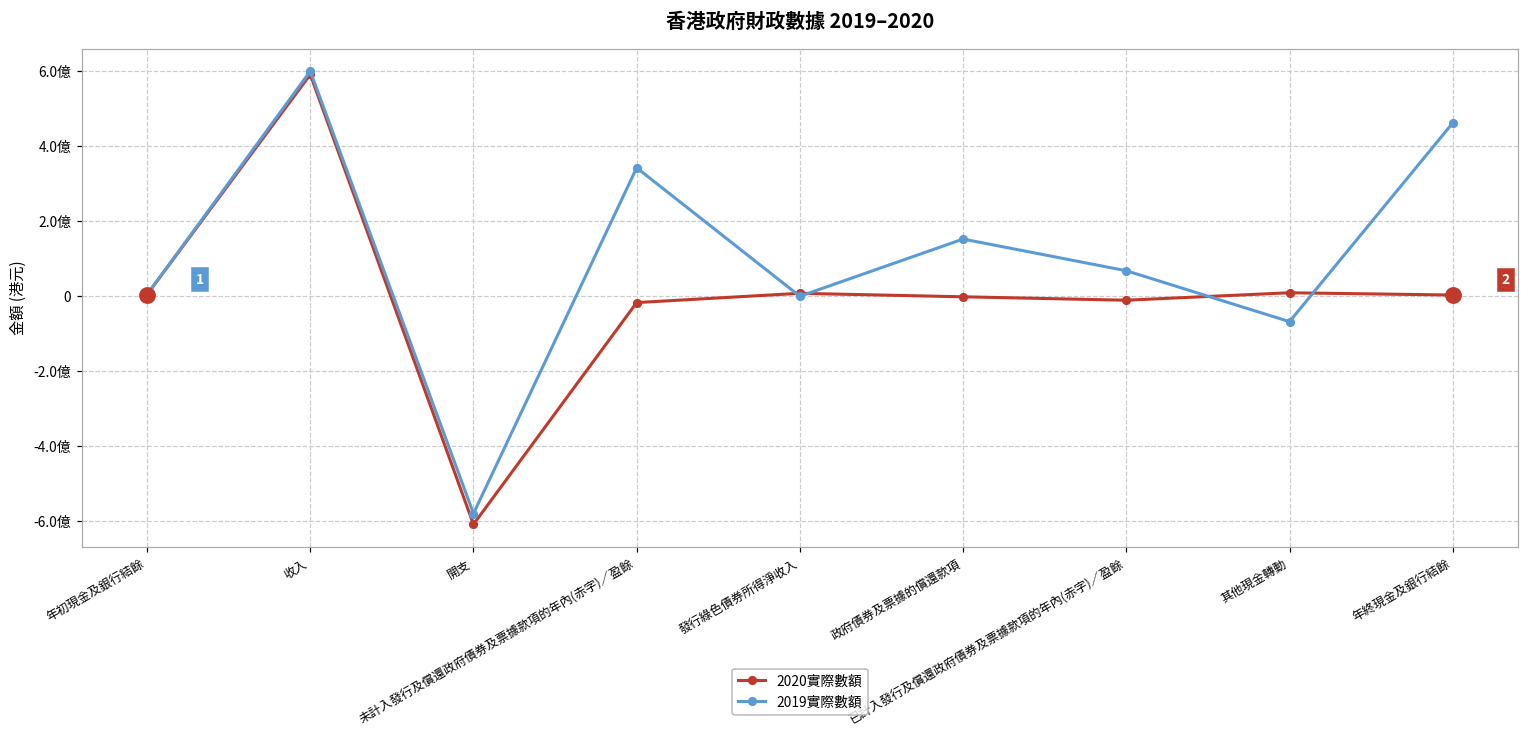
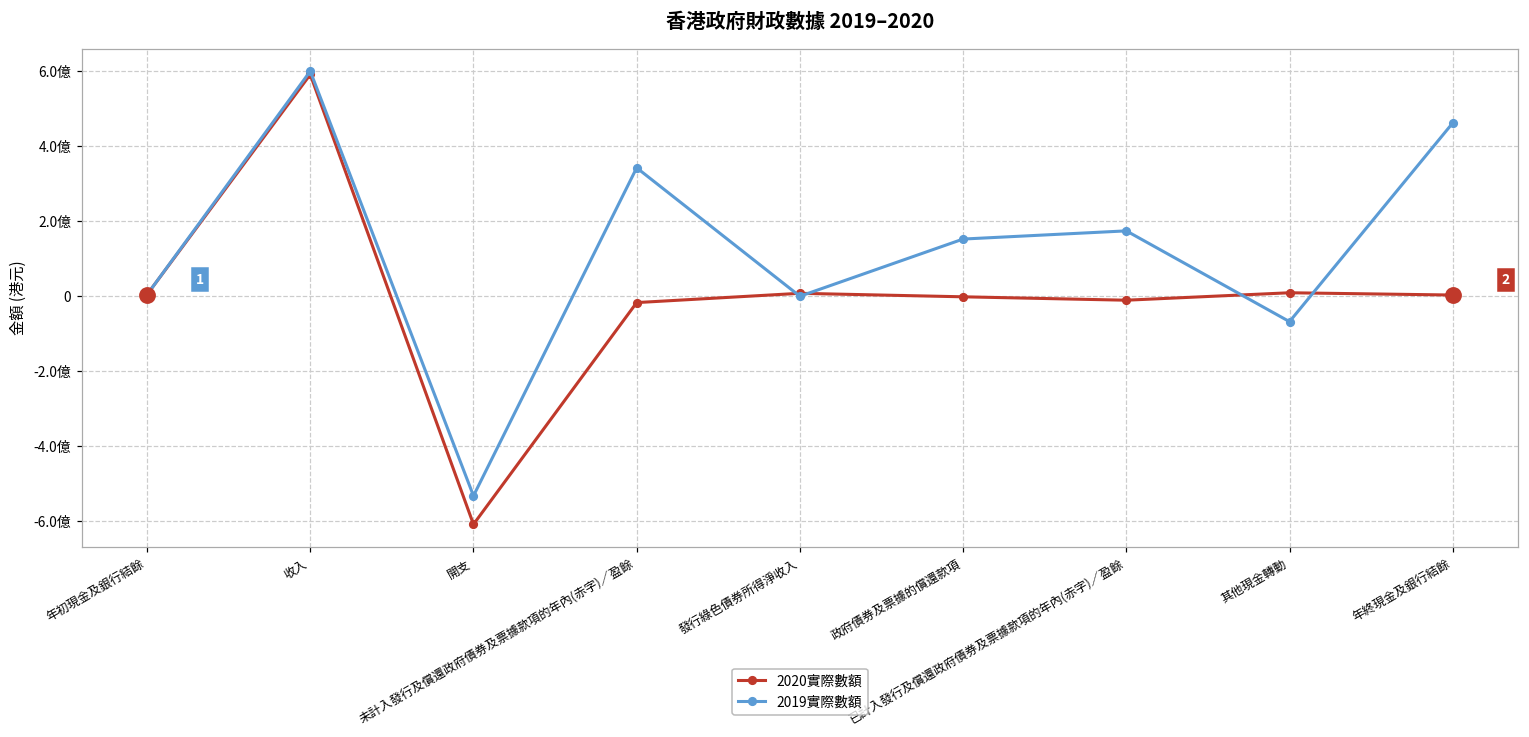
2019實際數額, 開支: -5.8億 -> -5.3億
2019實際數額, 已計入發行及償還政府債券及票據款項的年內(赤字)／盈餘: 0.7億 -> 1.7億
